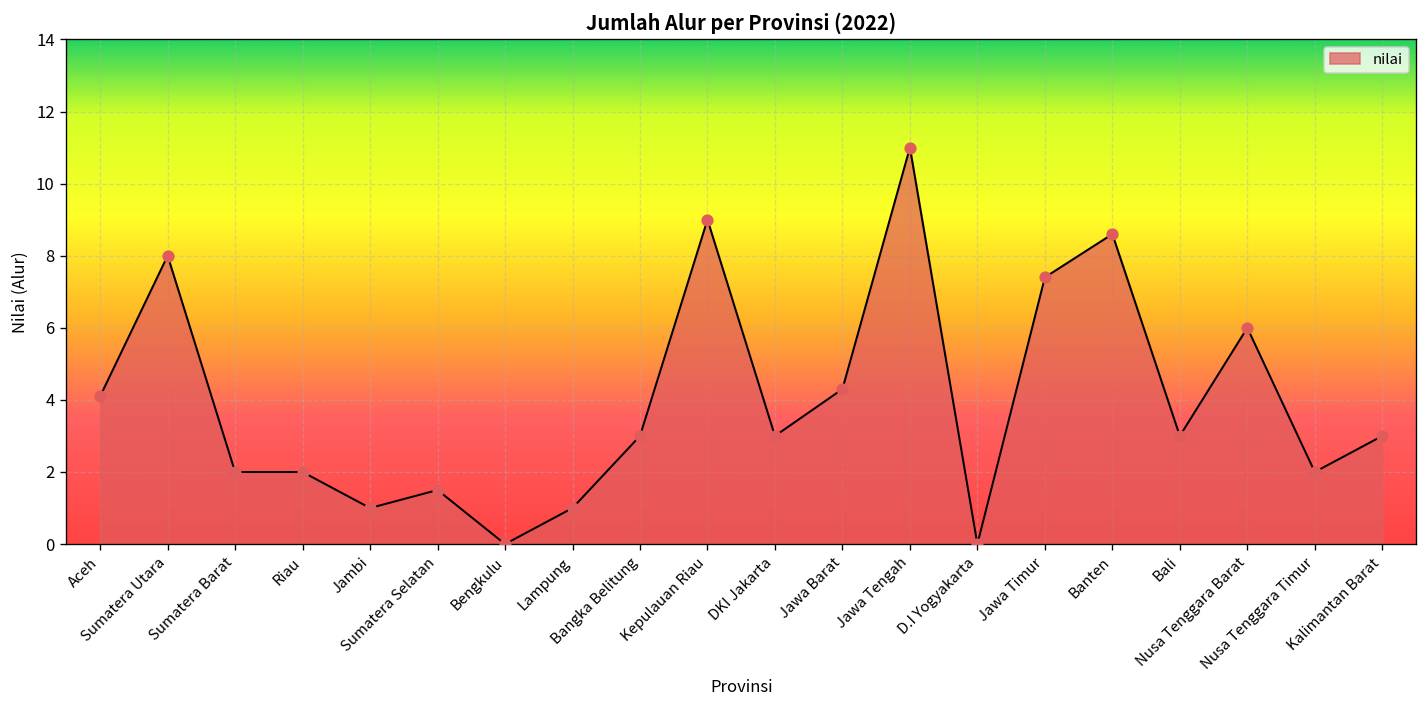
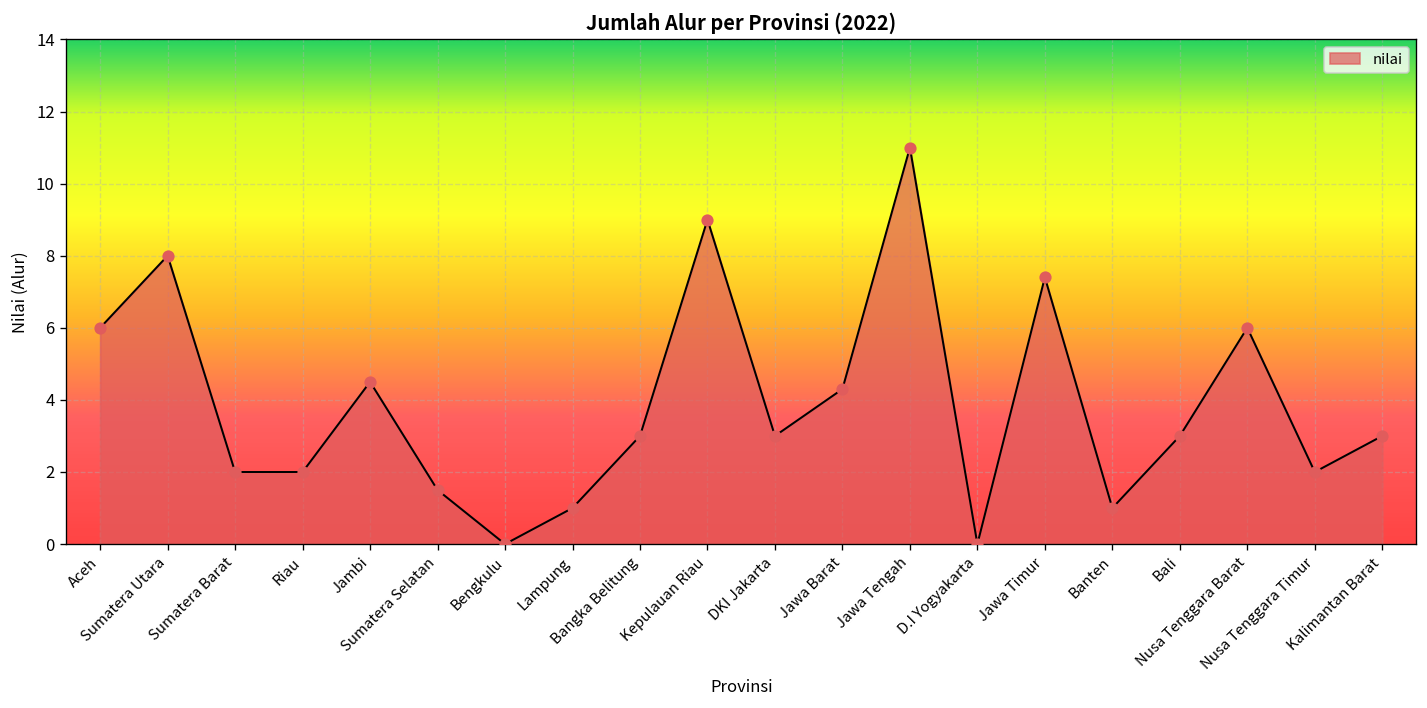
Aceh: 4.1 -> 6.0
Jambi: 1.0 -> 4.5
Banten: 8.6 -> 1.0
